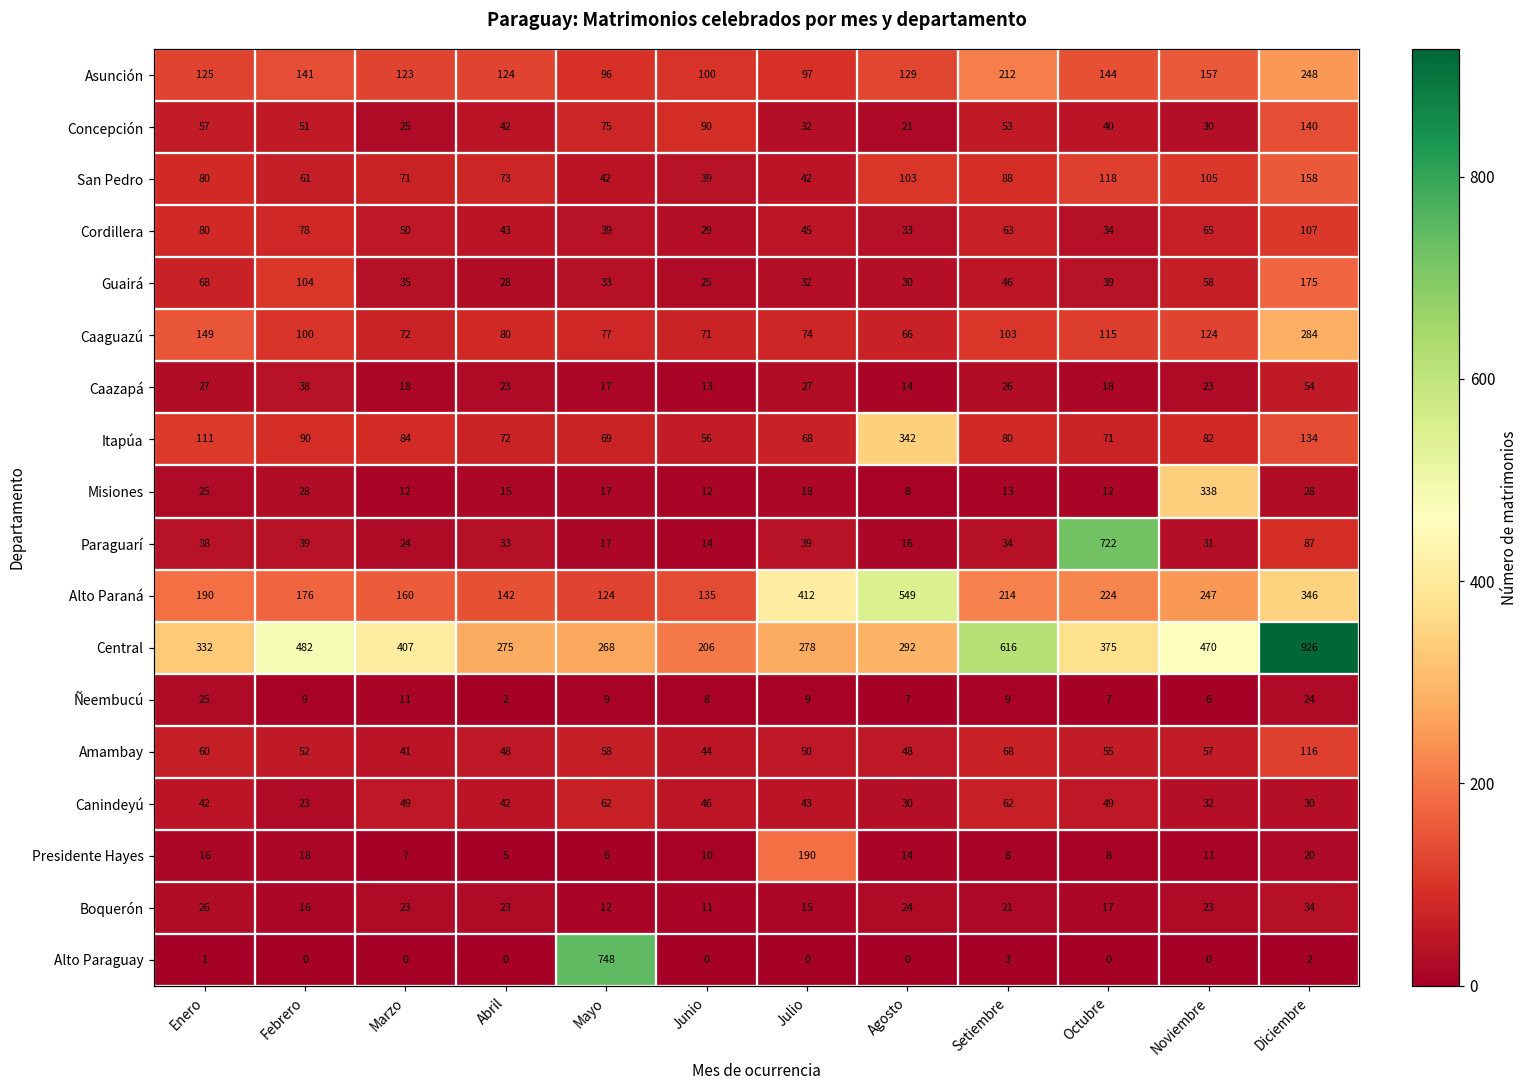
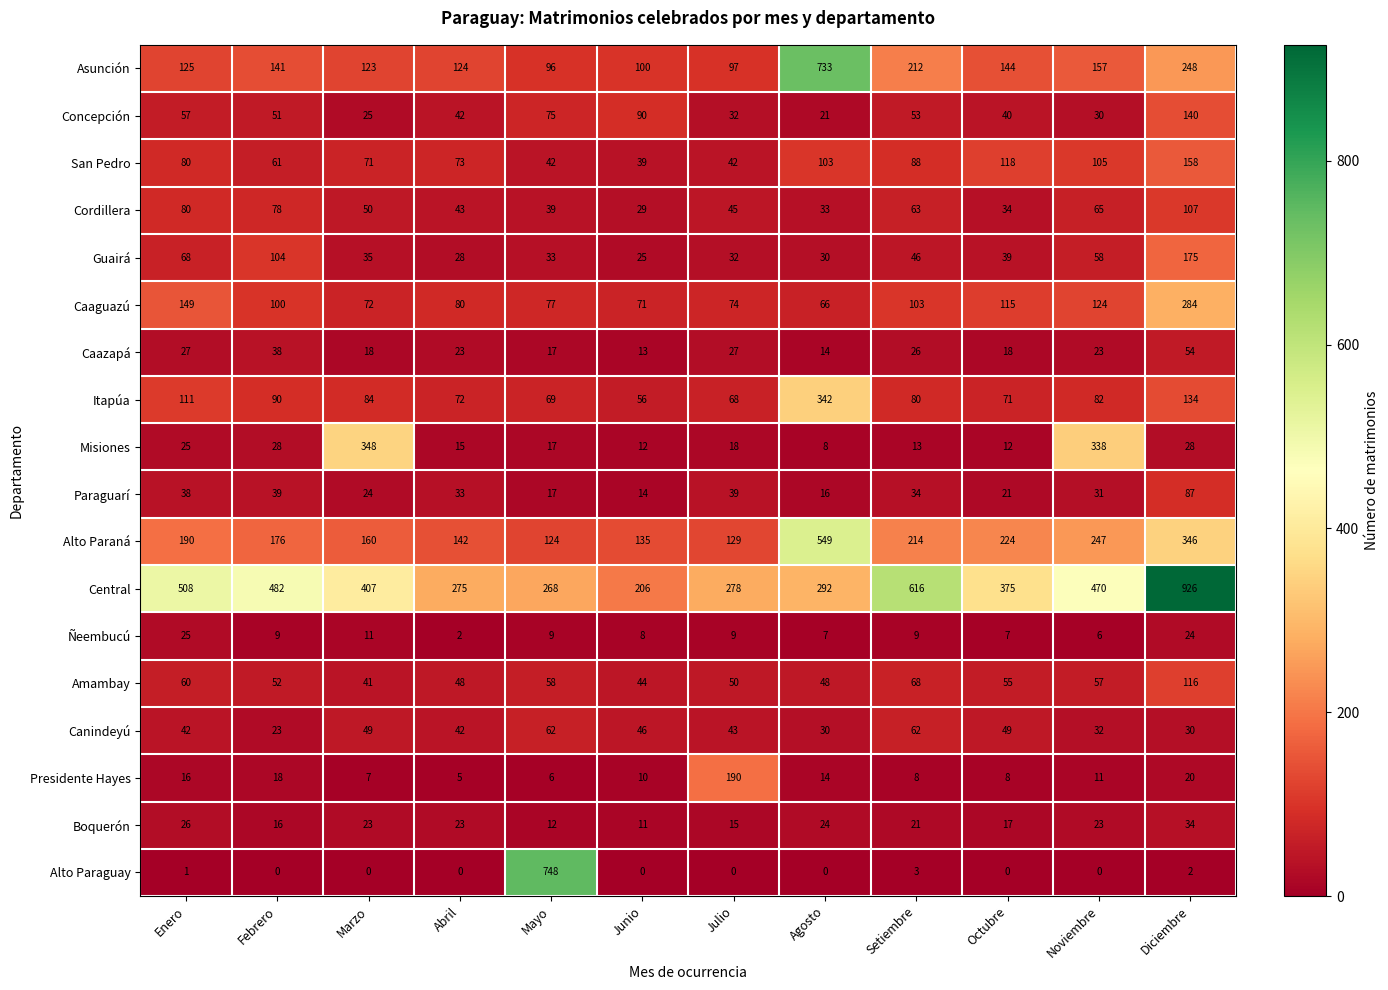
Asunción, Agosto: 129 -> 733
Misiones, Marzo: 12 -> 348
Paraguarí, Octubre: 722 -> 21
Alto Paraná, Julio: 412 -> 129
Central, Enero: 332 -> 508
